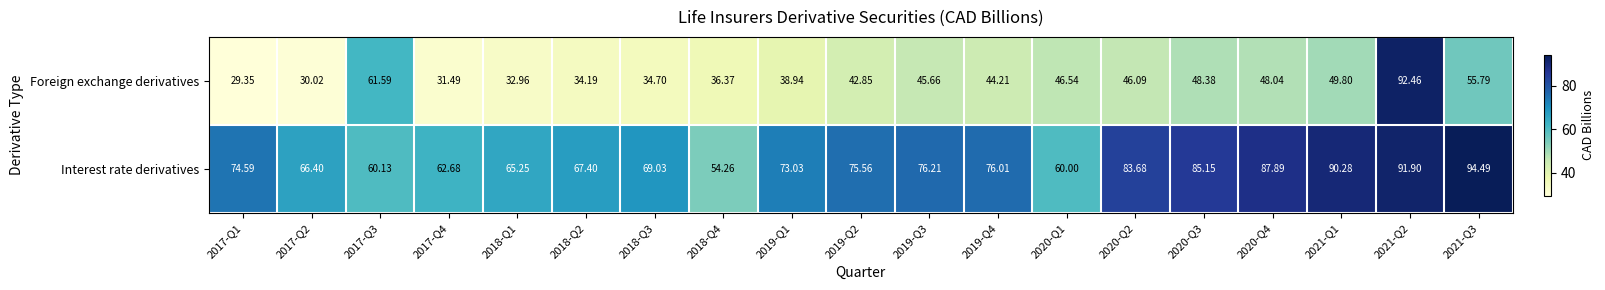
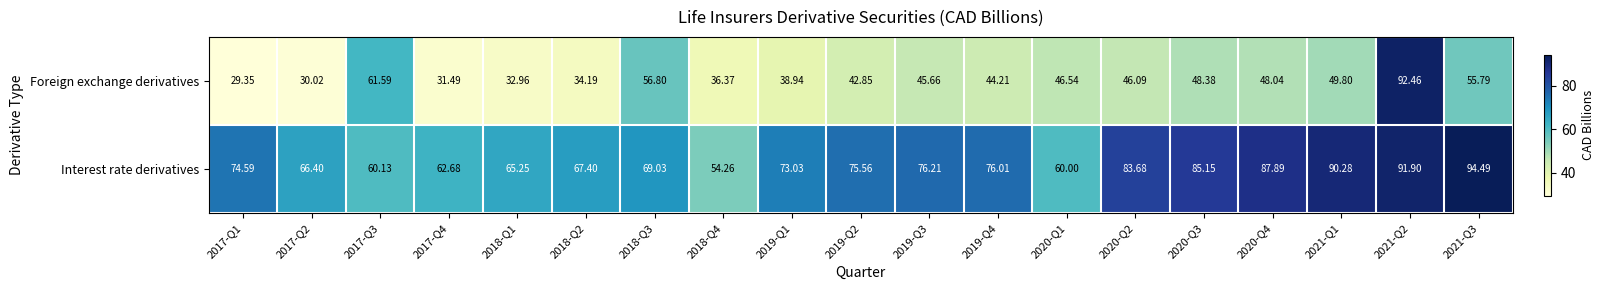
Foreign exchange derivatives, 2018-Q3: 34.70 -> 56.80
